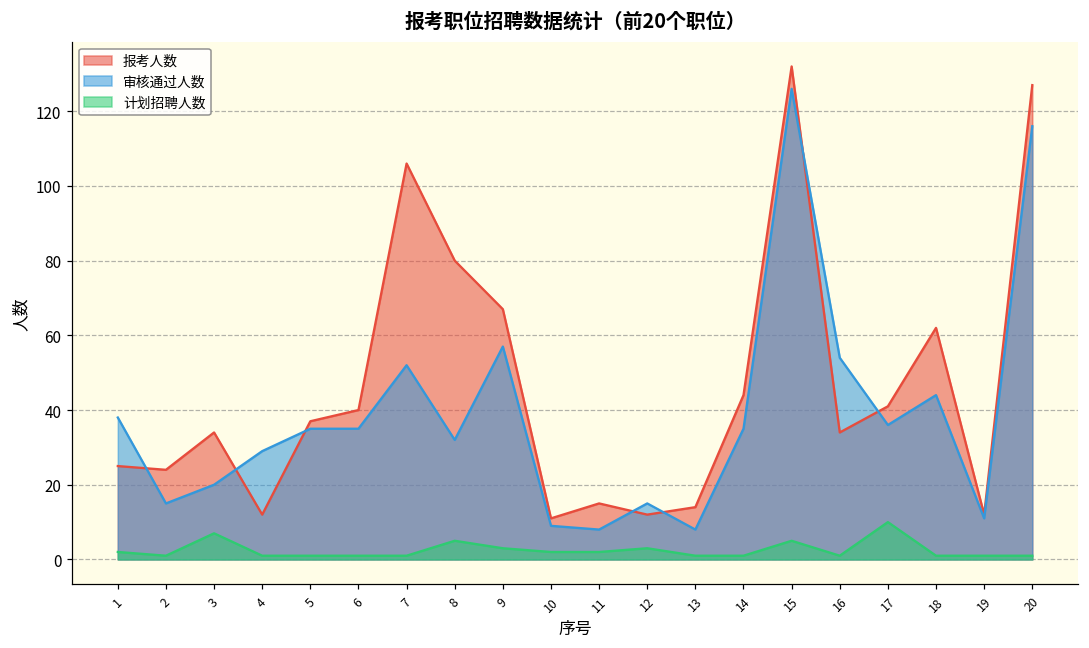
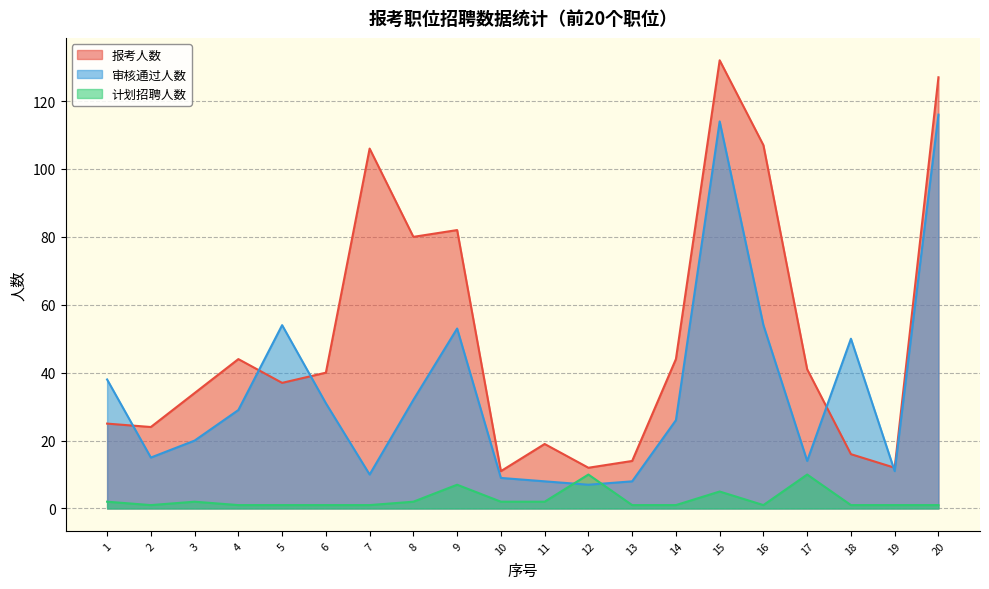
计划招聘人数, 3: 7 -> 2
报考人数, 4: 12 -> 44
审核通过人数, 5: 35 -> 54
审核通过人数, 6: 35 -> 31
审核通过人数, 7: 52 -> 10
计划招聘人数, 8: 5 -> 2
报考人数, 9: 67 -> 82
审核通过人数, 9: 57 -> 53
计划招聘人数, 9: 3 -> 7
报考人数, 11: 15 -> 19
审核通过人数, 12: 15 -> 7
计划招聘人数, 12: 3 -> 10
审核通过人数, 14: 35 -> 26
审核通过人数, 15: 126 -> 114
报考人数, 16: 34 -> 107
审核通过人数, 17: 36 -> 14
报考人数, 18: 62 -> 16
审核通过人数, 18: 44 -> 50
